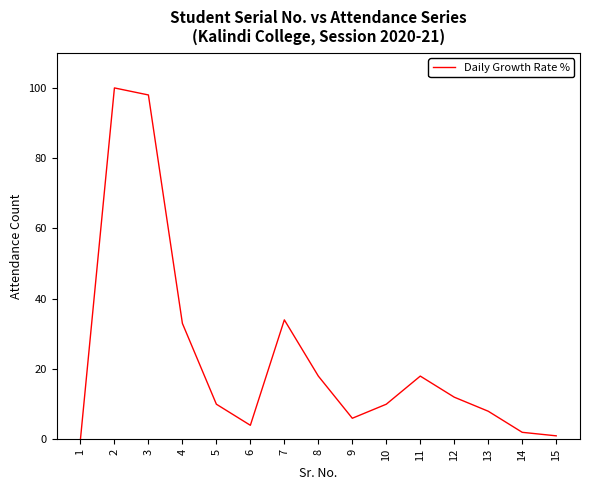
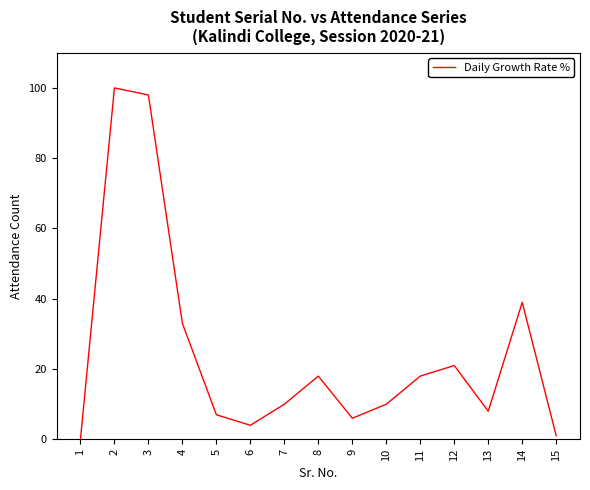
5: 10 -> 7
7: 34 -> 10
12: 12 -> 21
14: 2 -> 39
